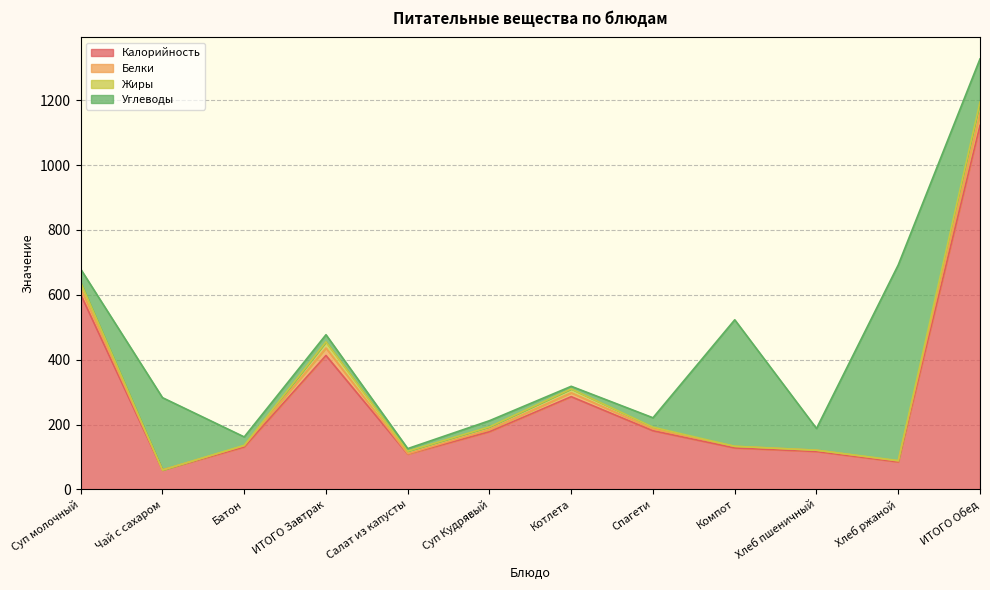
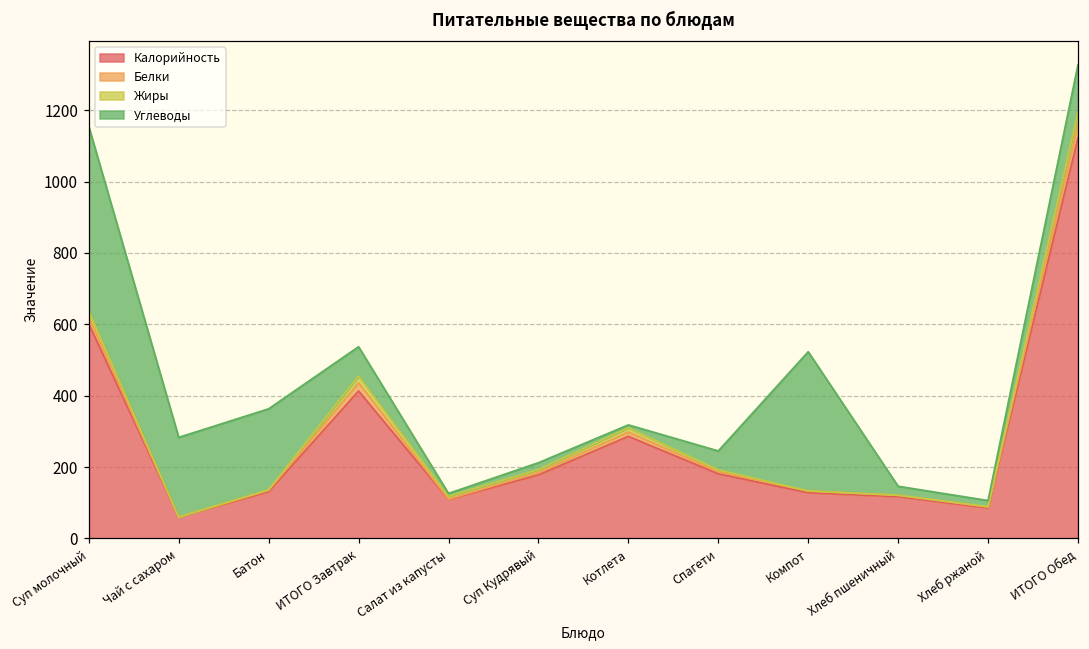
Углеводы, Суп молочный: 40 -> 520
Углеводы, Батон: 30 -> 230
Углеводы, ИТОГО Завтрак: 20 -> 80
Углеводы, Спагети: 30 -> 50
Углеводы, Хлеб пшеничный: 70 -> 30
Углеводы, Хлеб ржаной: 600 -> 20
